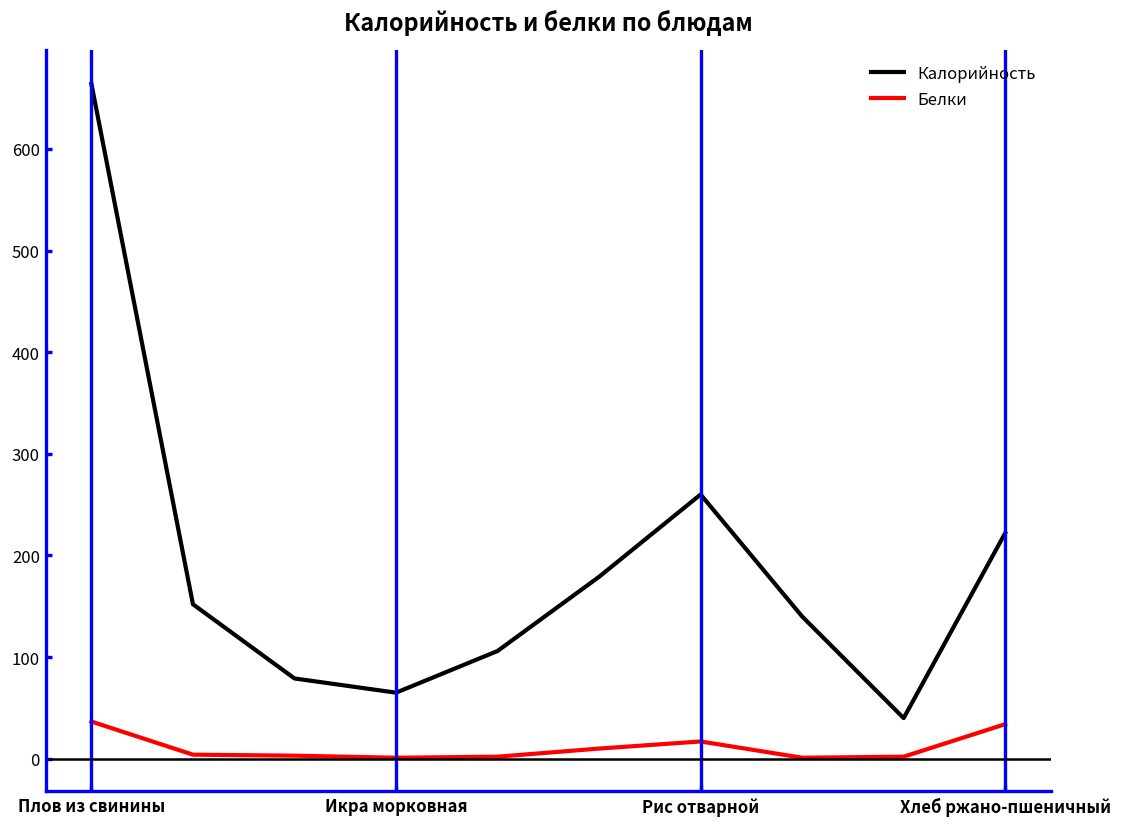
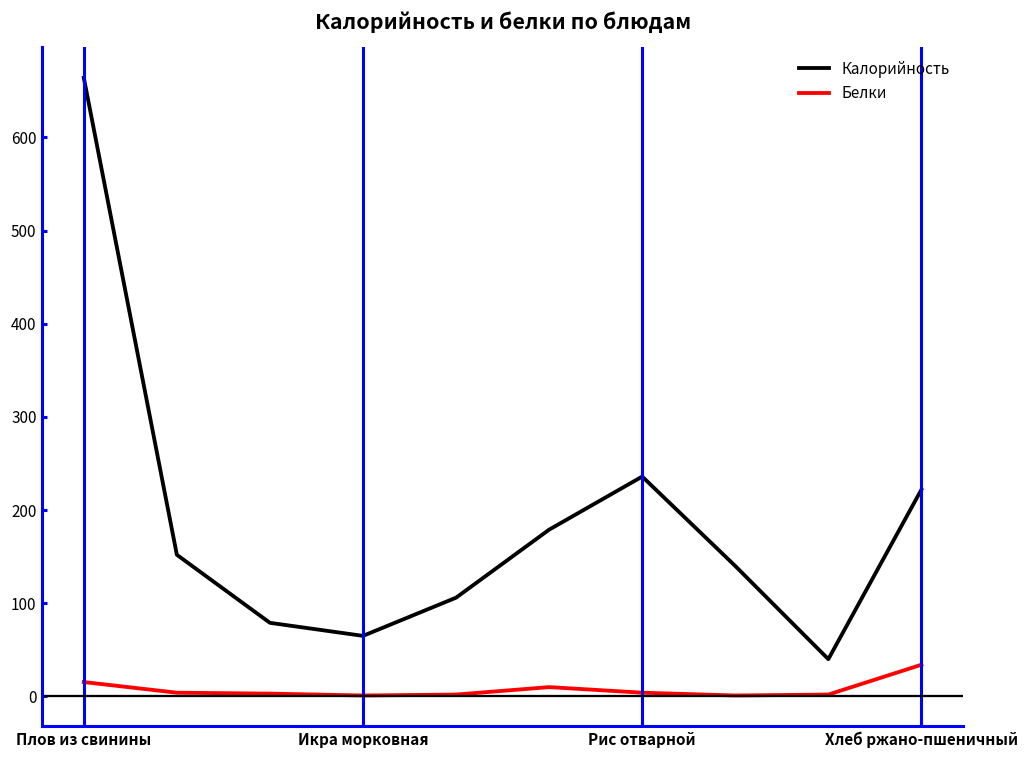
Белки, Плов из свинины: 40 -> 20
Калорийность, Рис отварной: 260 -> 240
Белки, Рис отварной: 20 -> 0
